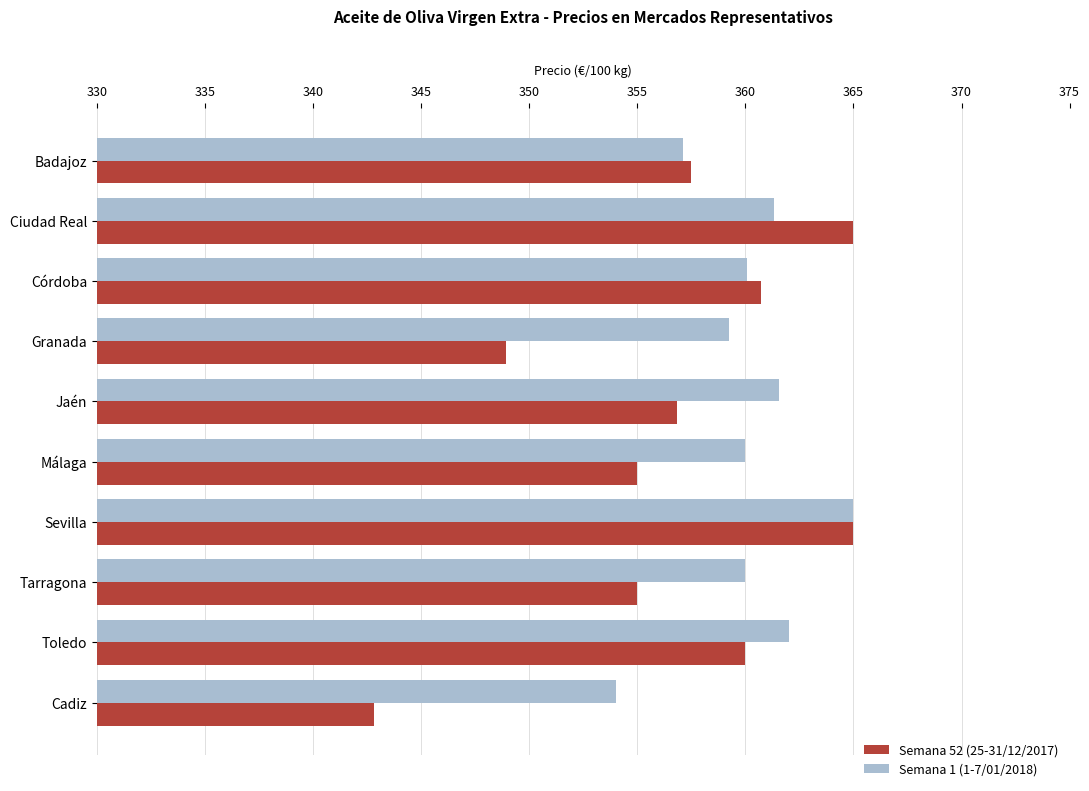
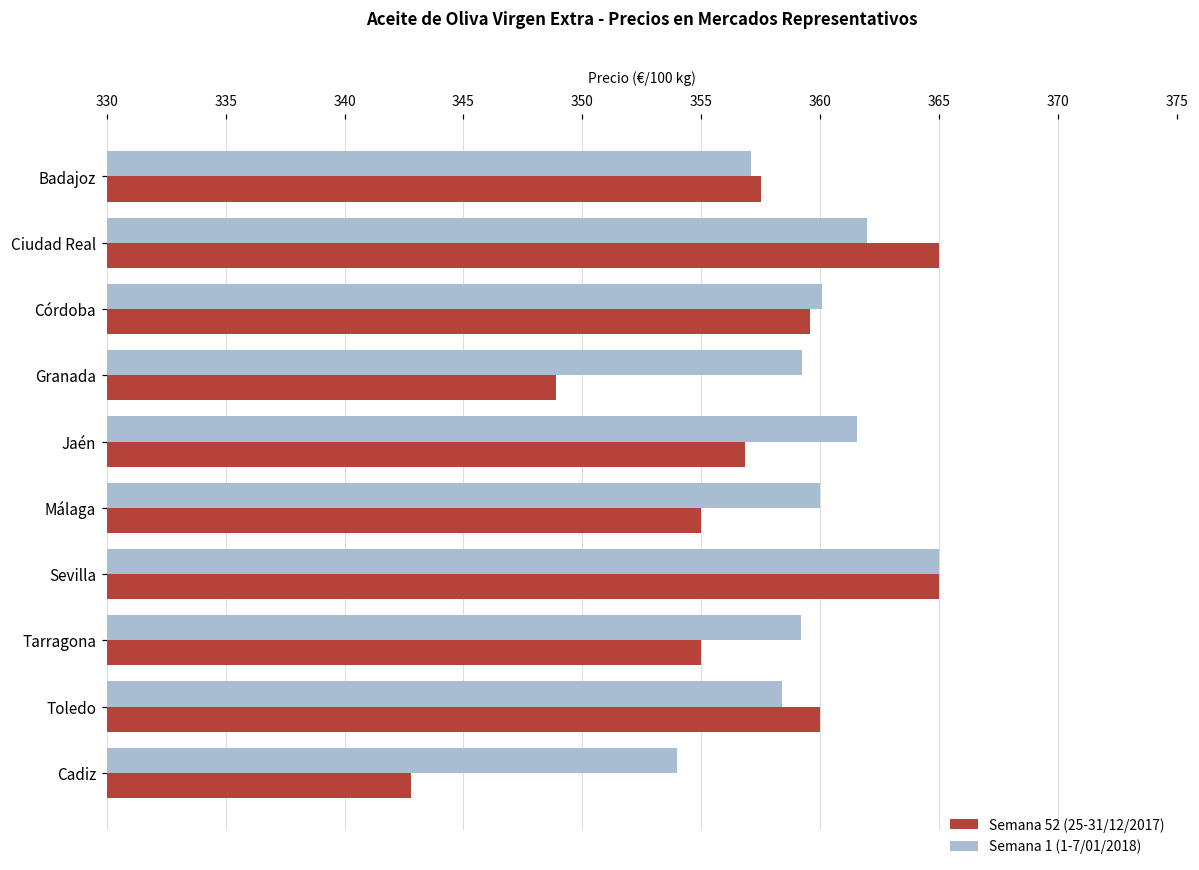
Semana 1 (1-7/01/2018), Ciudad Real: 361.3 -> 362.0
Semana 52 (25-31/12/2017), Córdoba: 360.7 -> 359.6
Semana 1 (1-7/01/2018), Tarragona: 360.0 -> 359.2
Semana 1 (1-7/01/2018), Toledo: 362.0 -> 358.4
